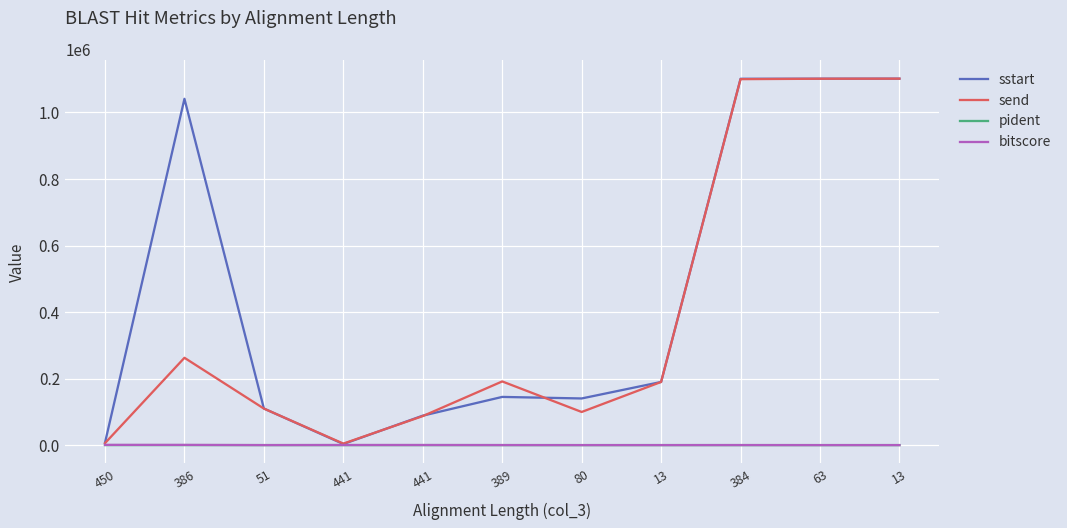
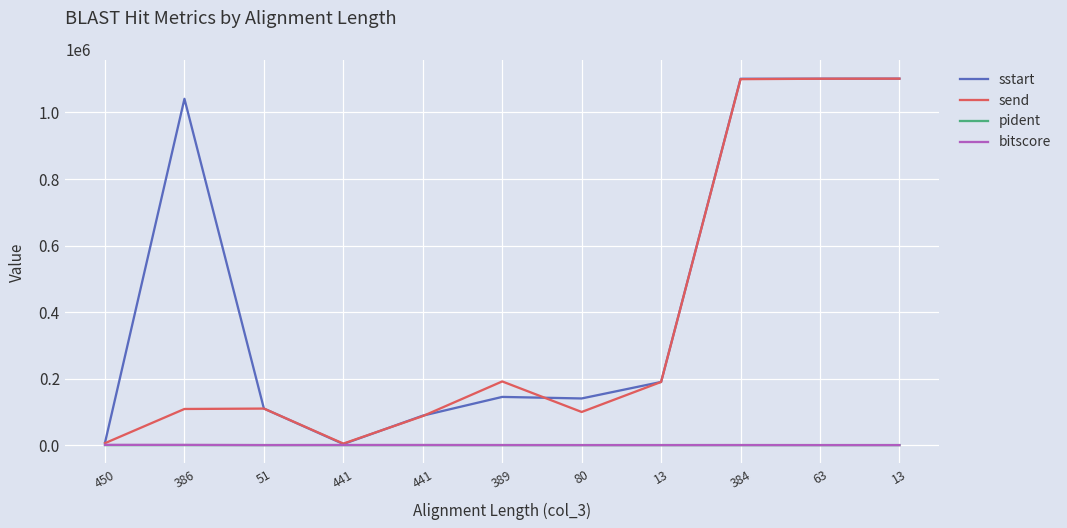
send, 386: 260000 -> 110000
